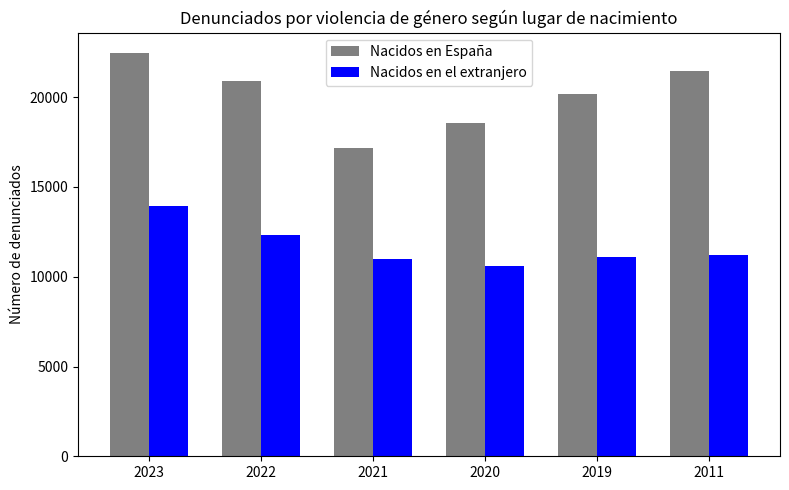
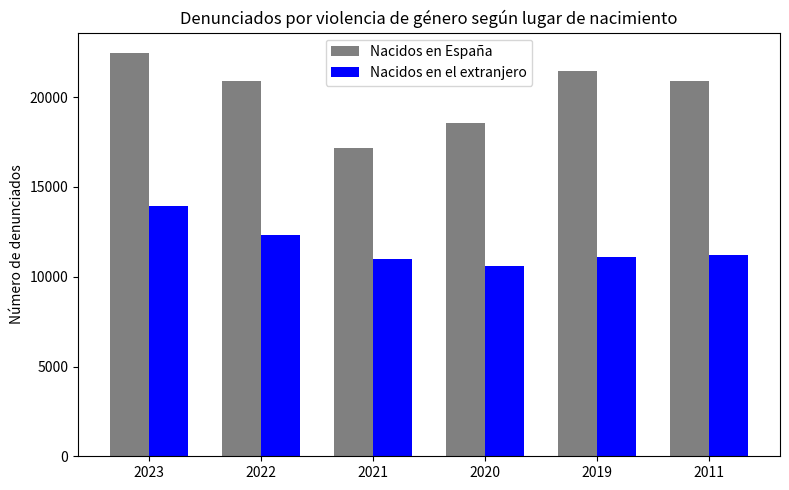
Nacidos en España, 2019: 20200 -> 21400
Nacidos en España, 2011: 21500 -> 20900
